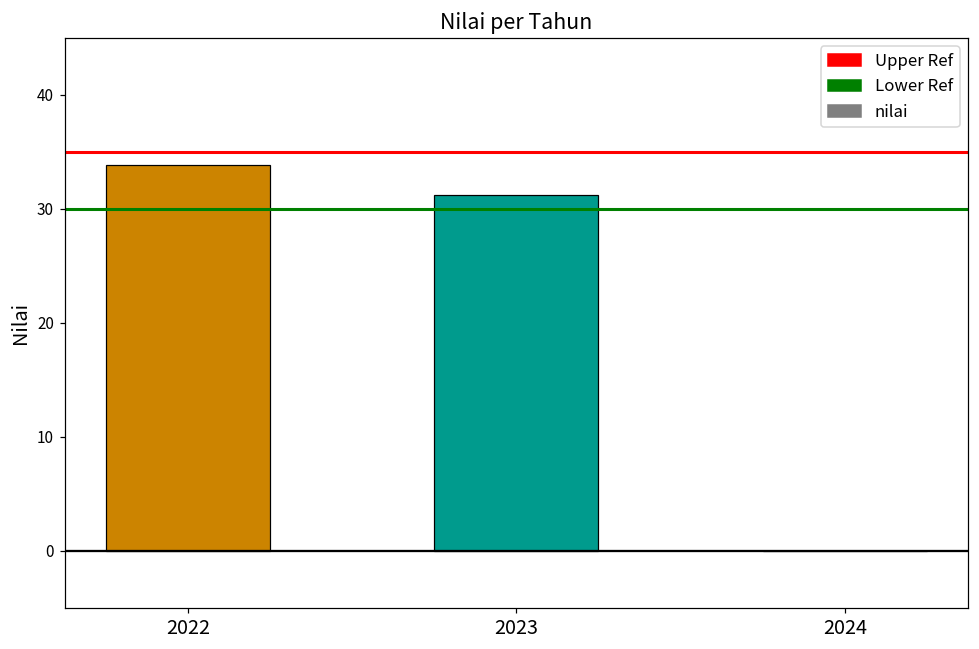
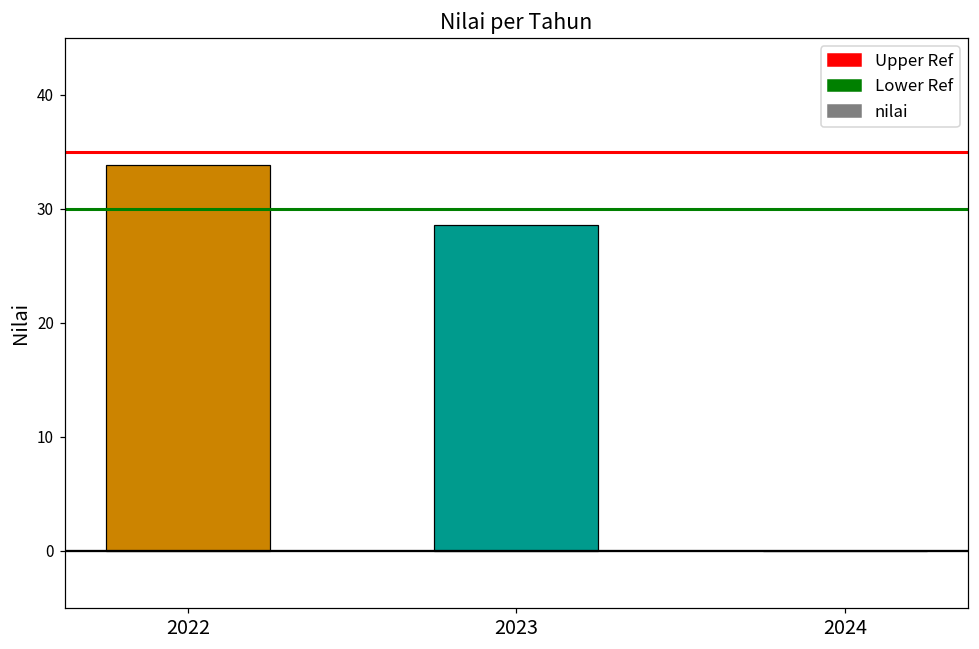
2023: 31.2 -> 28.6
